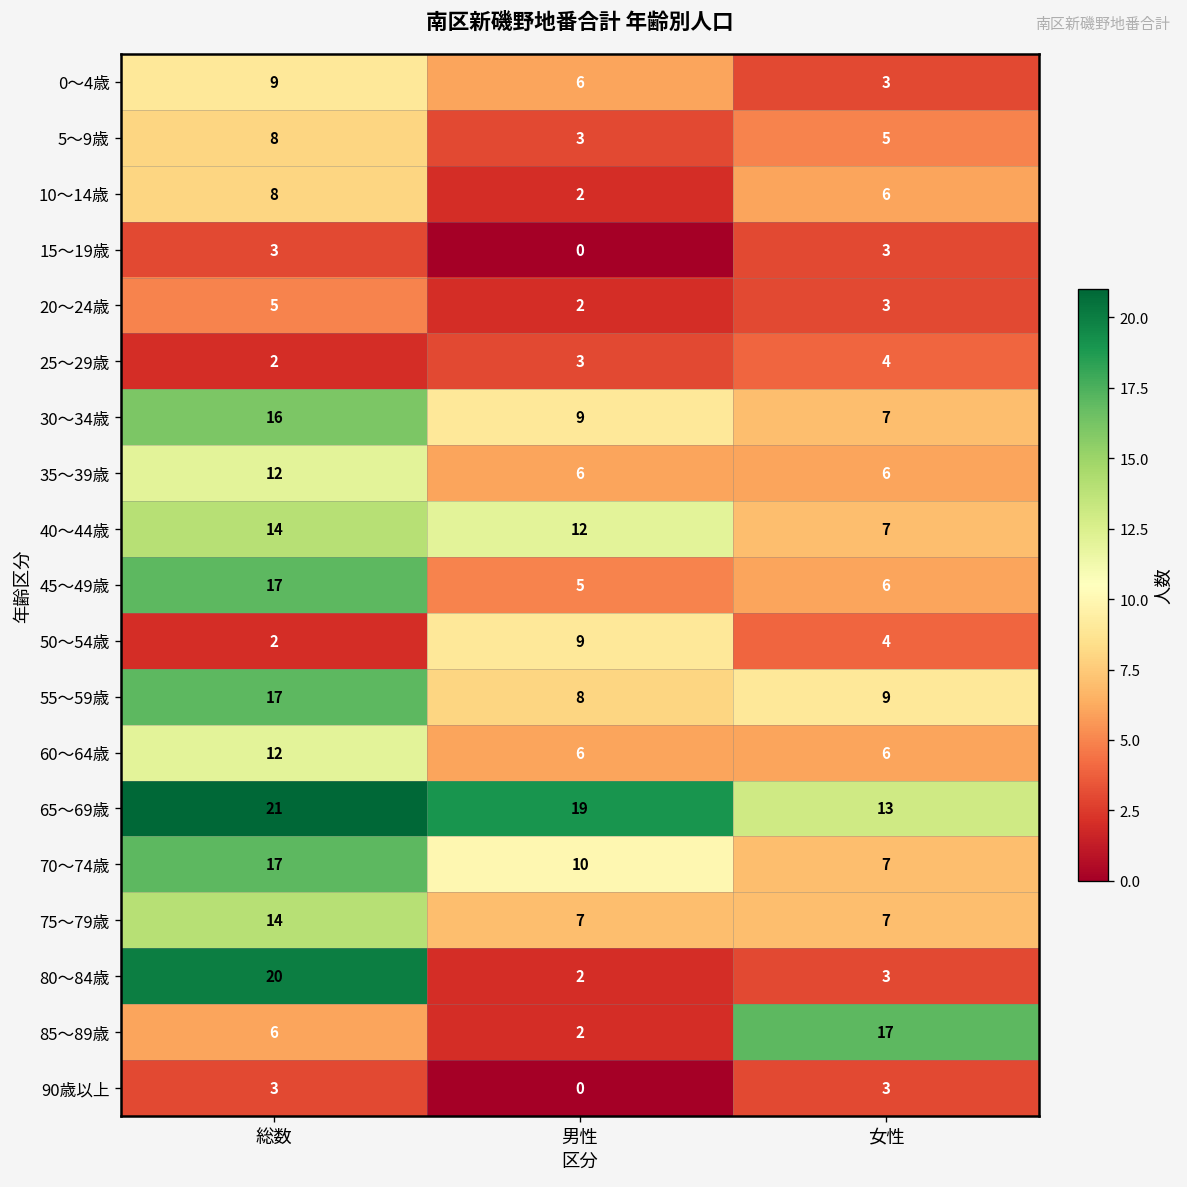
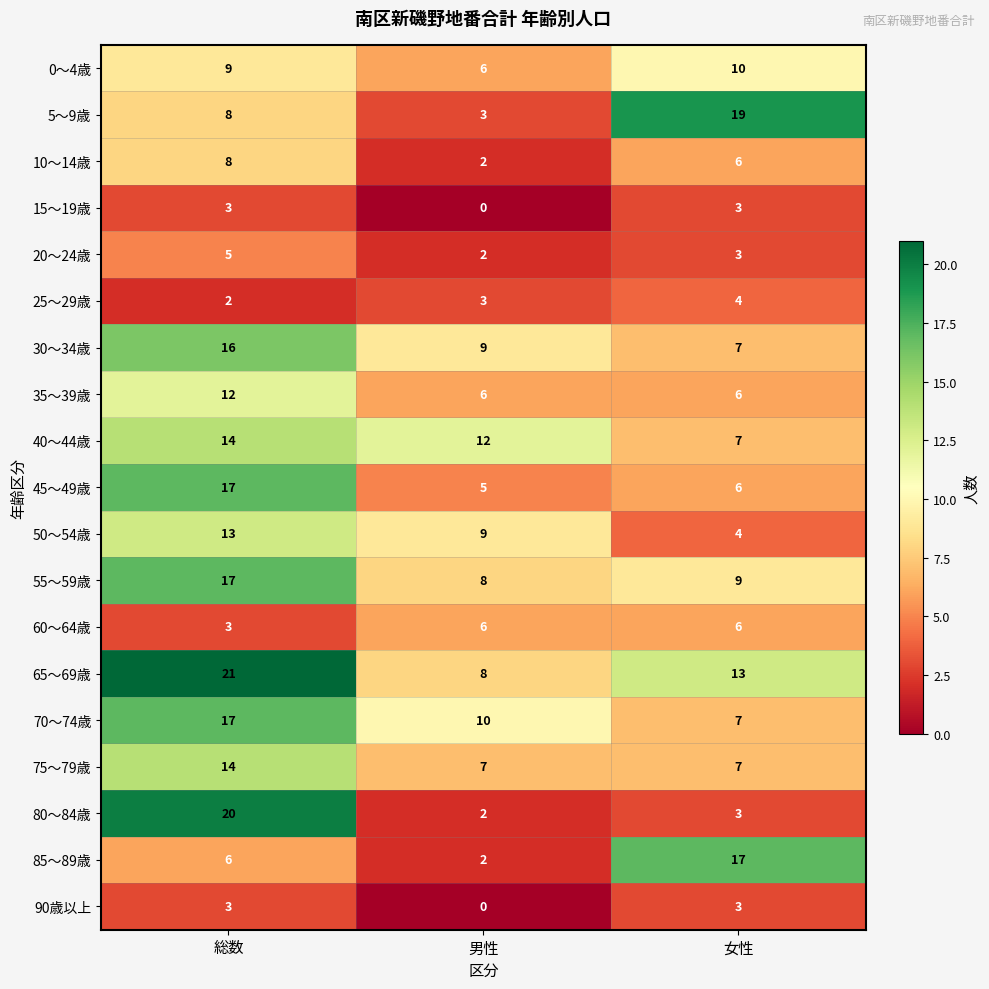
0～4歳, 女性: 3 -> 10
5～9歳, 女性: 5 -> 19
50～54歳, 総数: 2 -> 13
60～64歳, 総数: 12 -> 3
65～69歳, 男性: 19 -> 8
